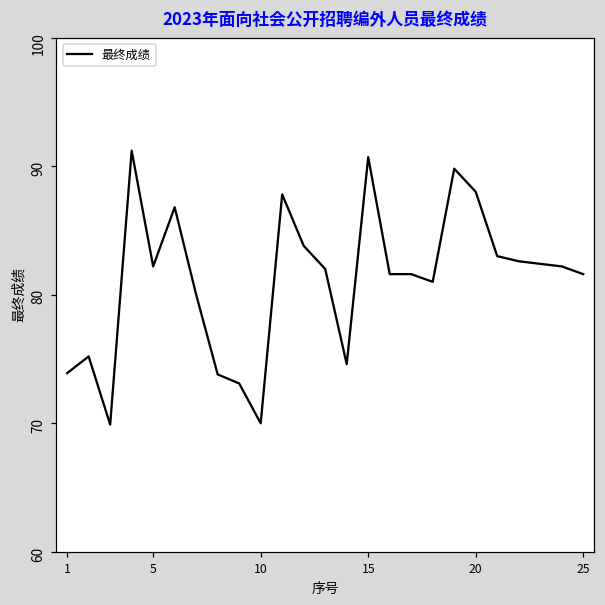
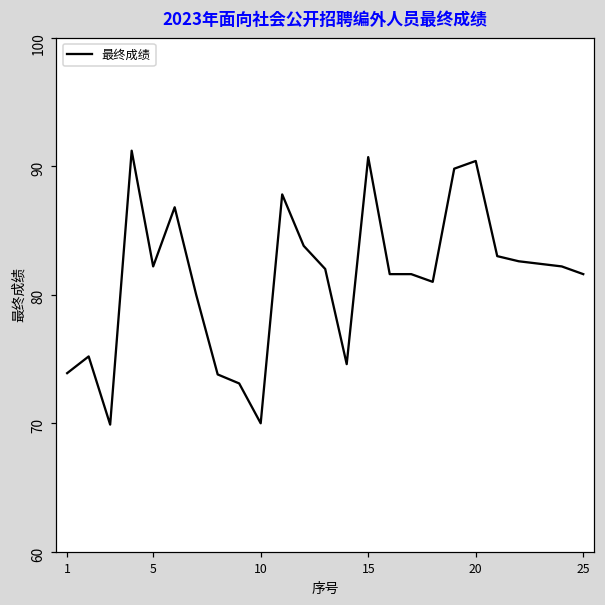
20: 88.0 -> 90.4
